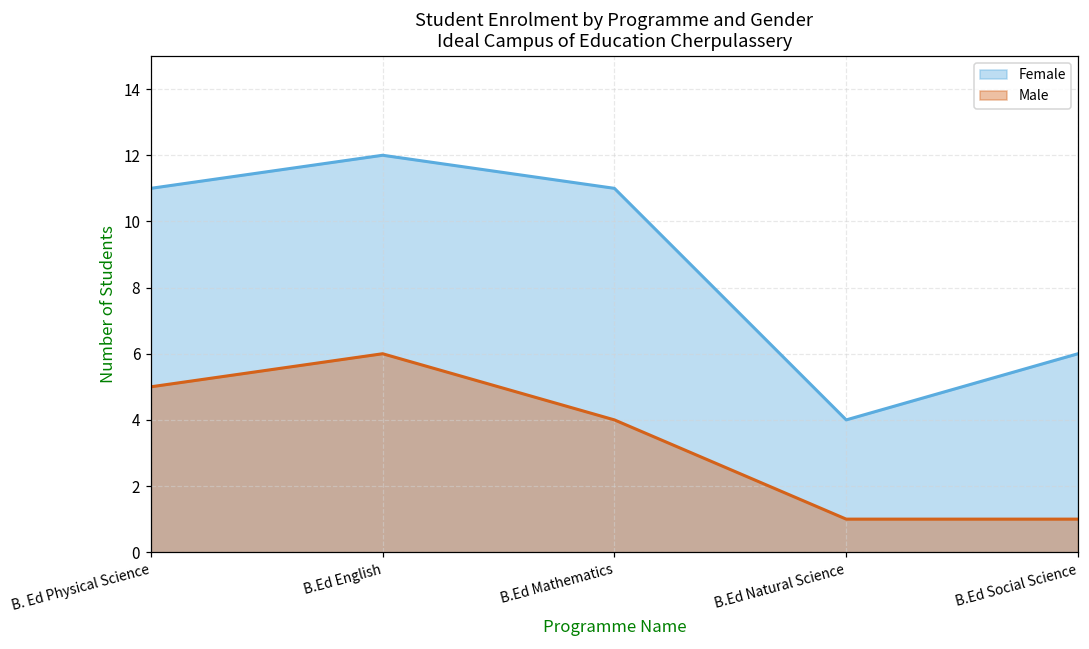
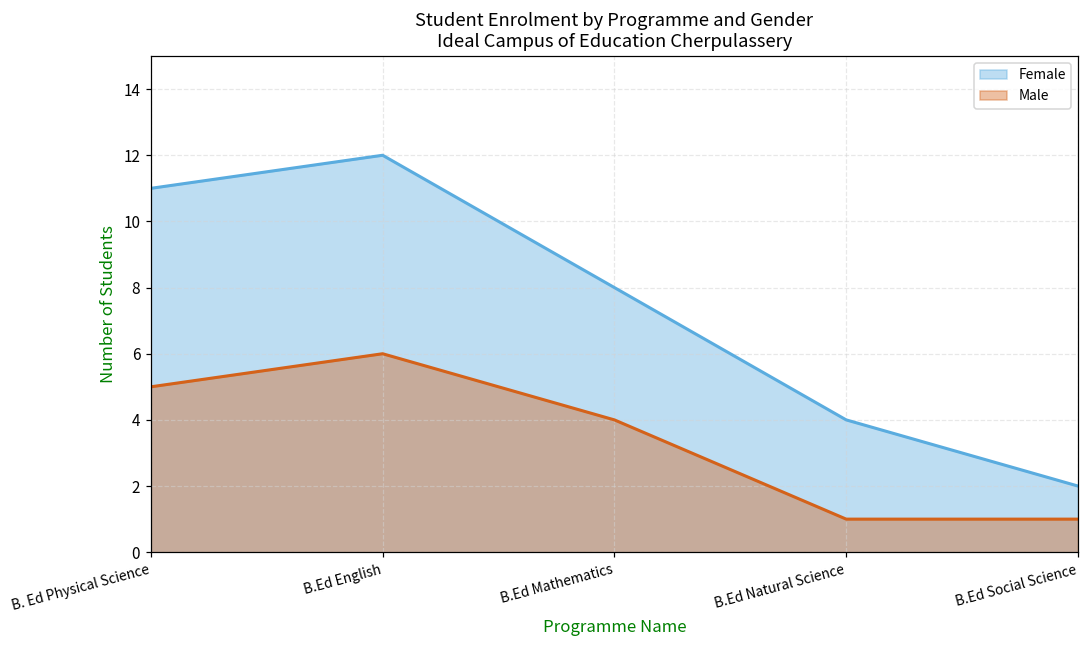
Female, B.Ed Mathematics: 11 -> 8
Female, B.Ed Social Science: 6 -> 2
